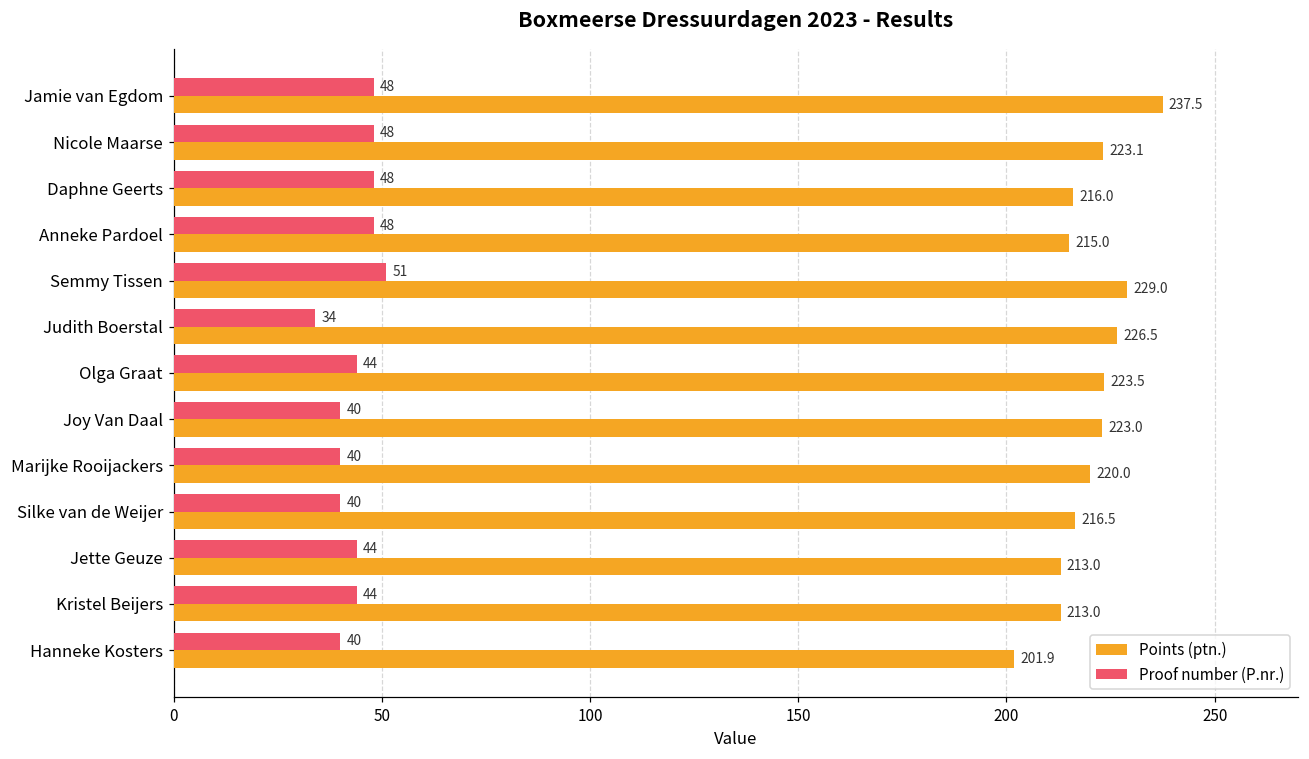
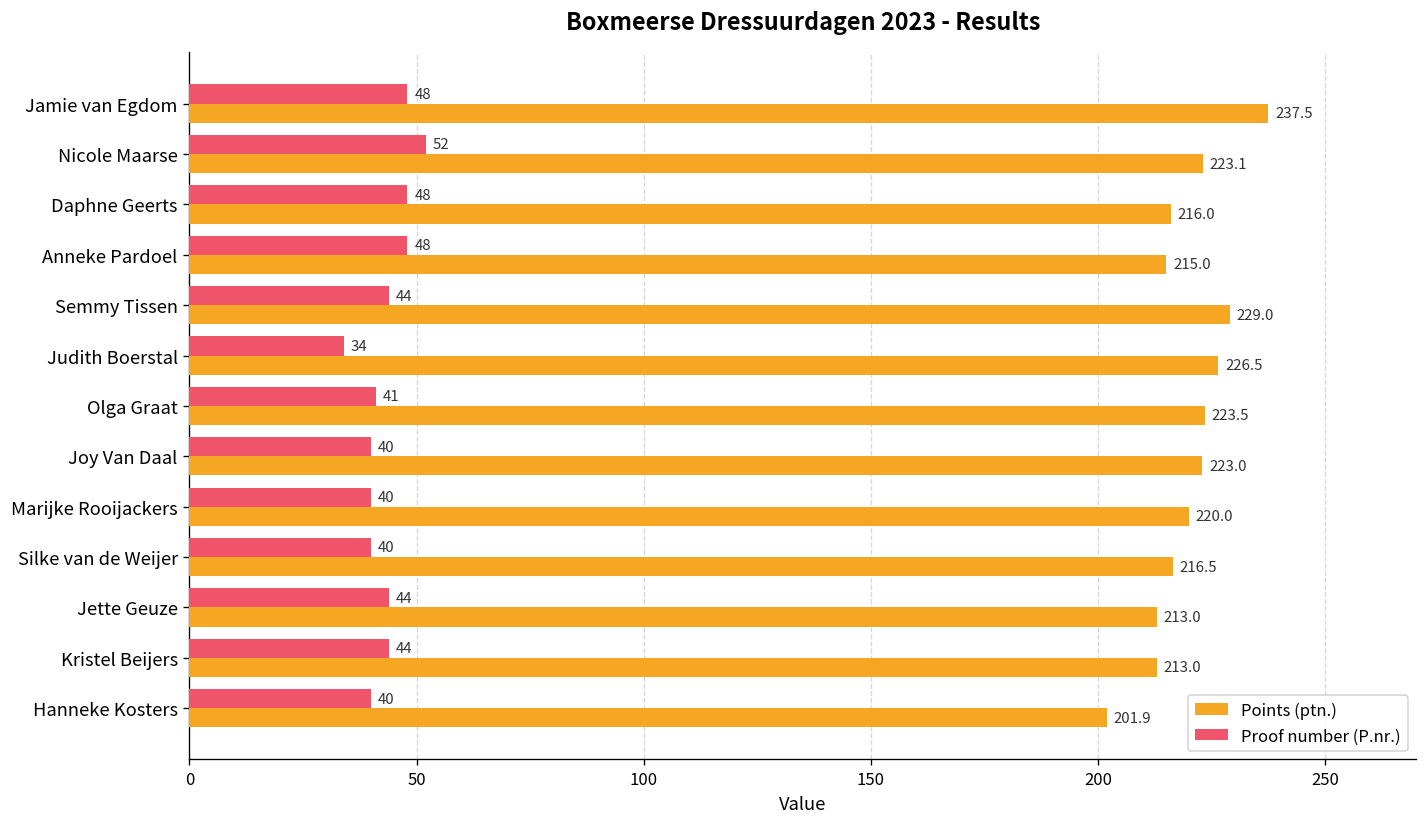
Proof number (P.nr.), Nicole Maarse: 48 -> 52
Proof number (P.nr.), Semmy Tissen: 51 -> 44
Proof number (P.nr.), Olga Graat: 44 -> 41
